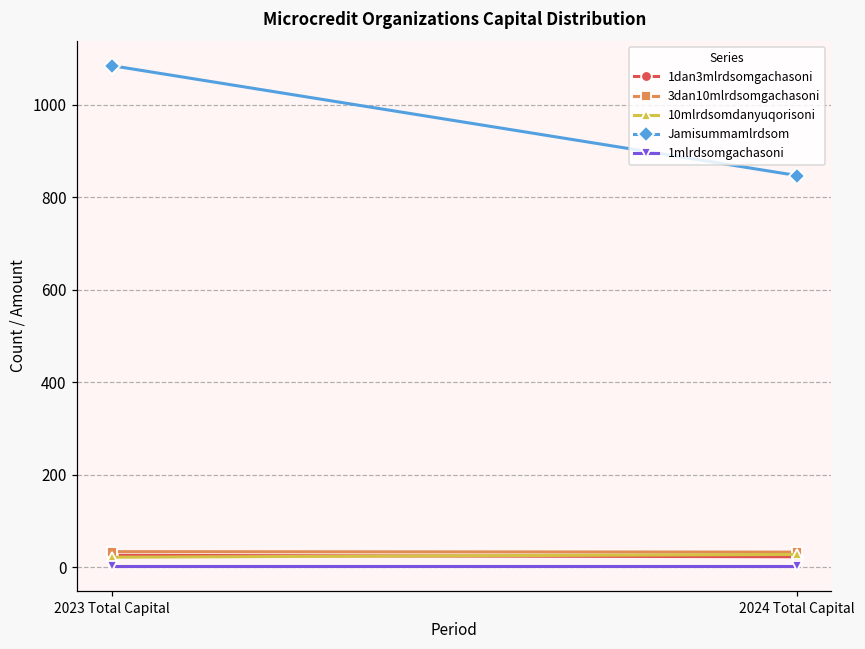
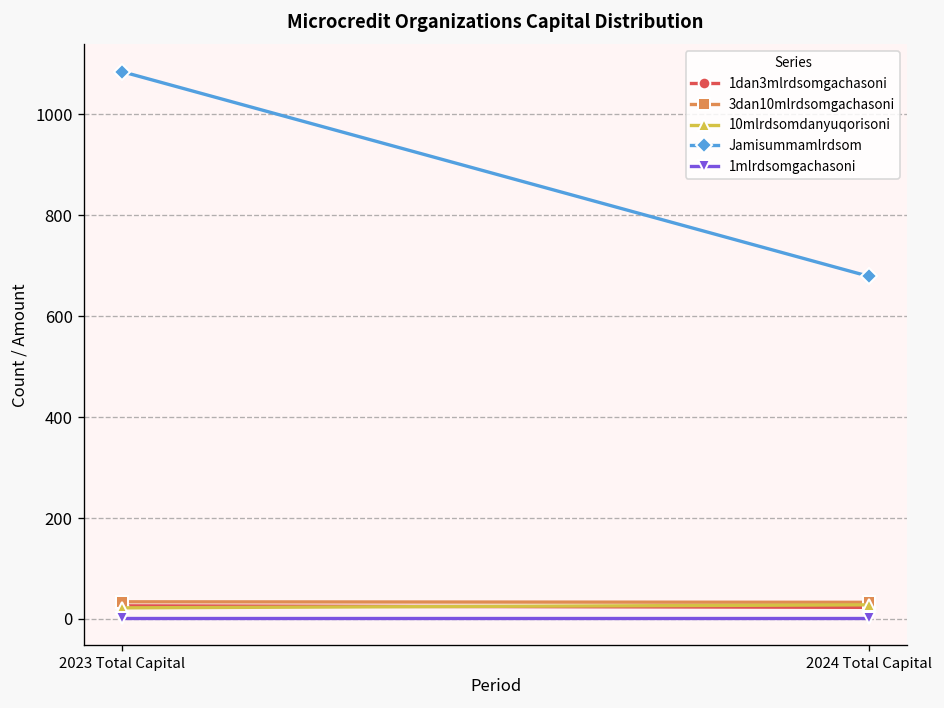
Jamisummamlrdsom, 2024 Total Capital: 850 -> 680
